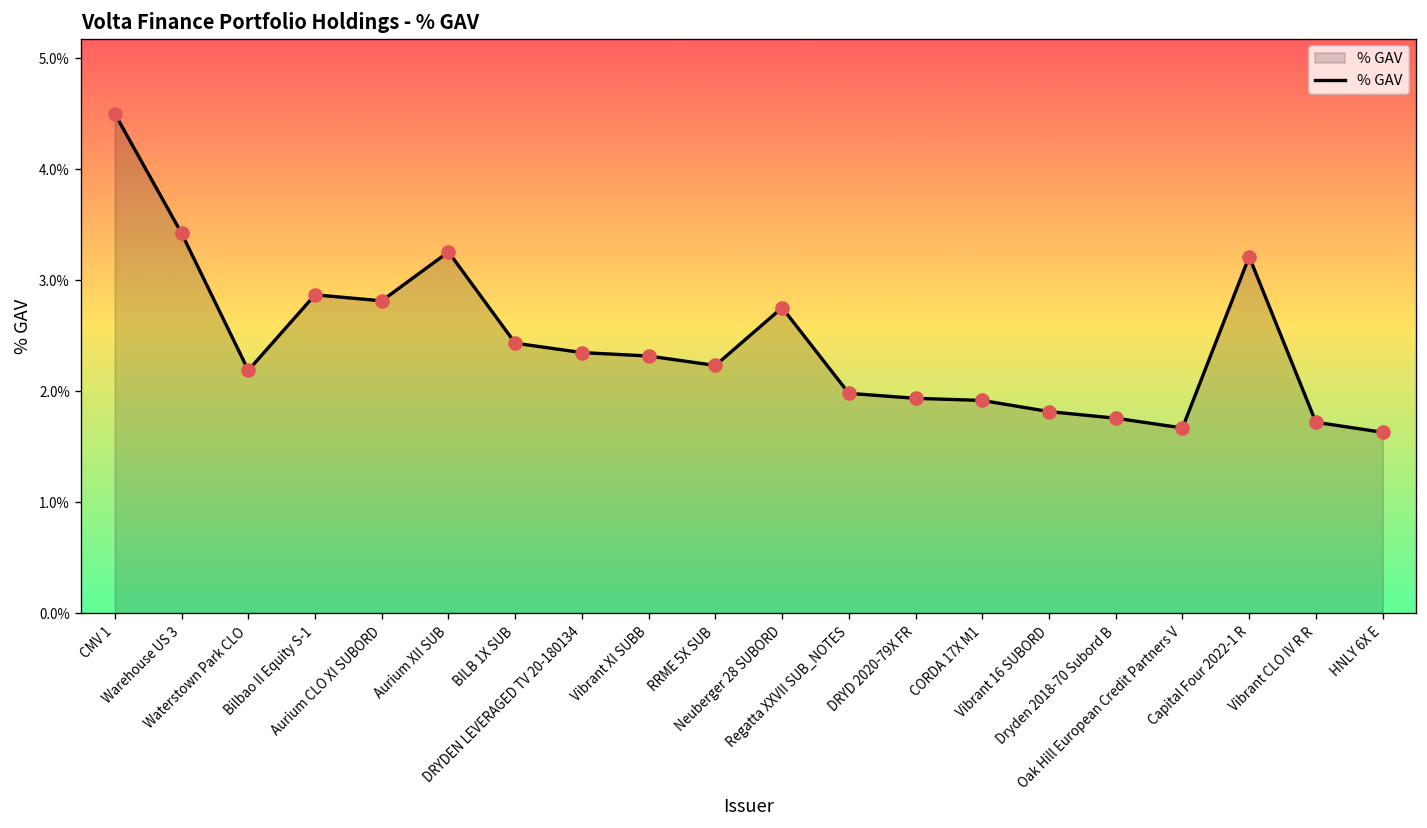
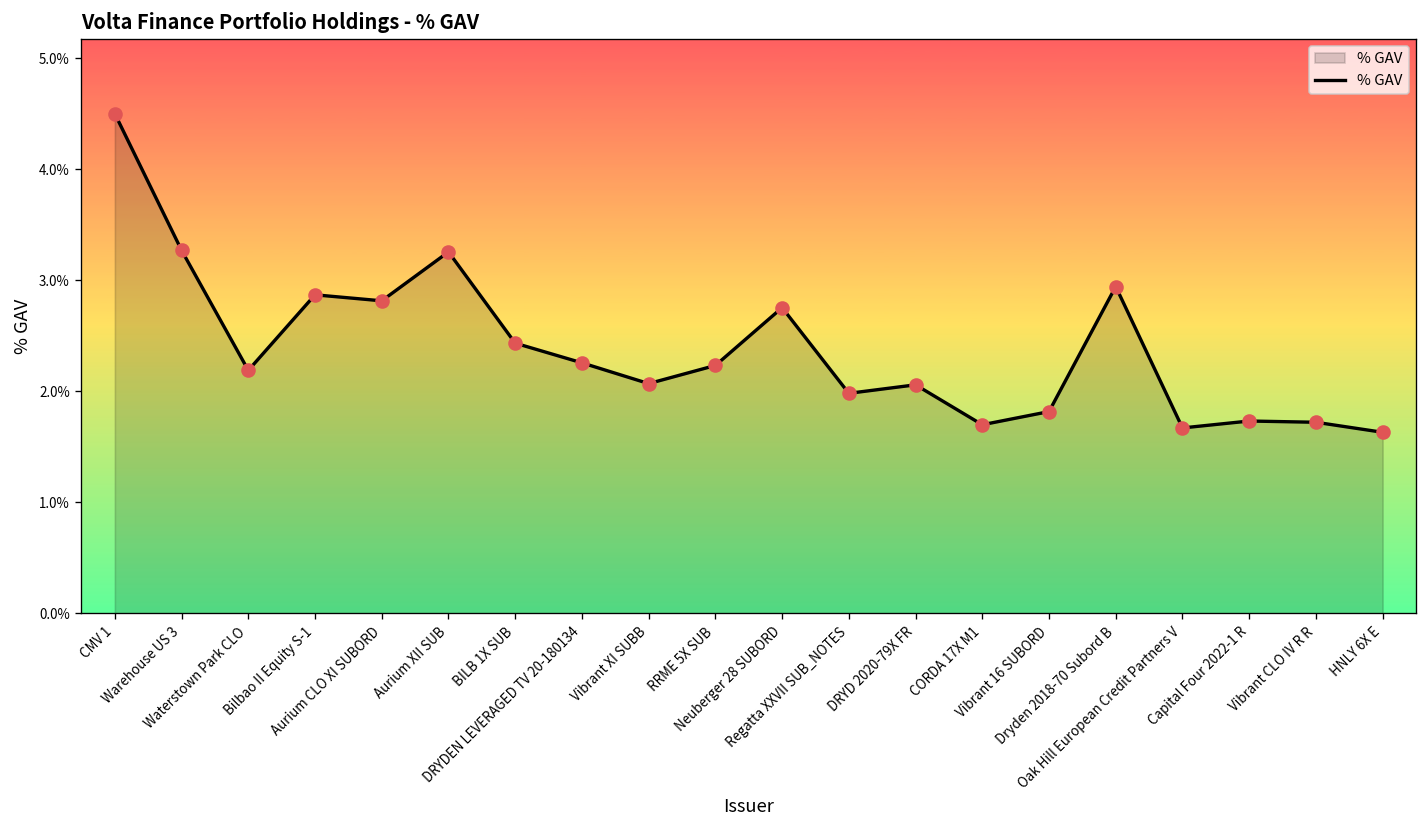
Warehouse US 3: 3.4% -> 3.3%
DRYDEN LEVERAGED TV 20-180134: 2.35% -> 2.26%
Vibrant XI SUBB: 2.3% -> 2.1%
DRYD 2020-79X FR: 1.9% -> 2.1%
CORDA 17X M1: 1.9% -> 1.7%
Dryden 2018-70 Subord B: 1.8% -> 2.9%
Capital Four 2022-1 R: 3.2% -> 1.7%
